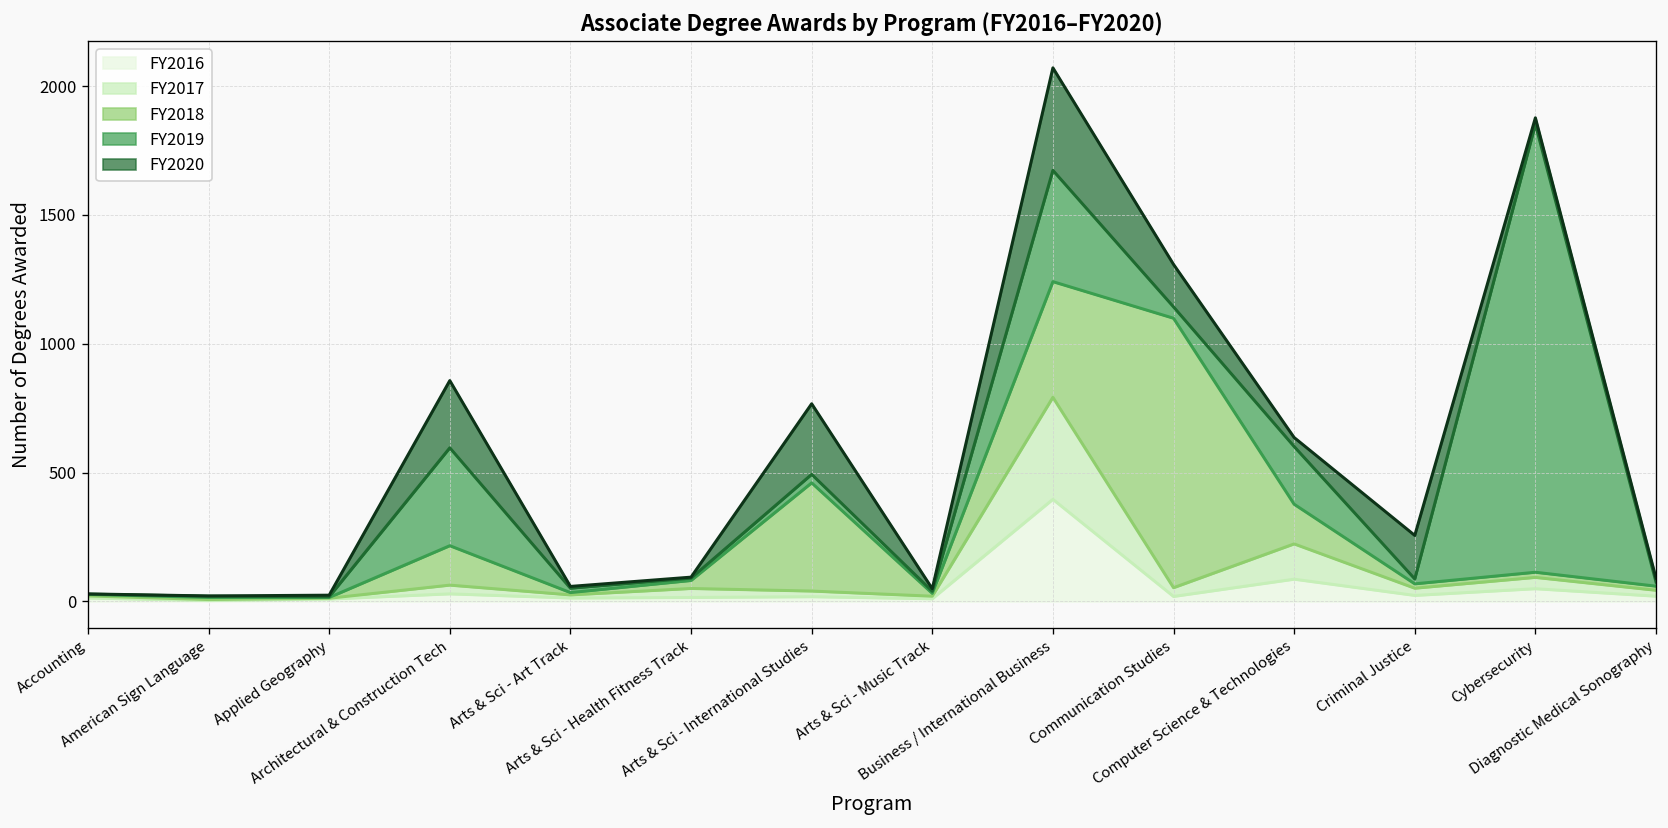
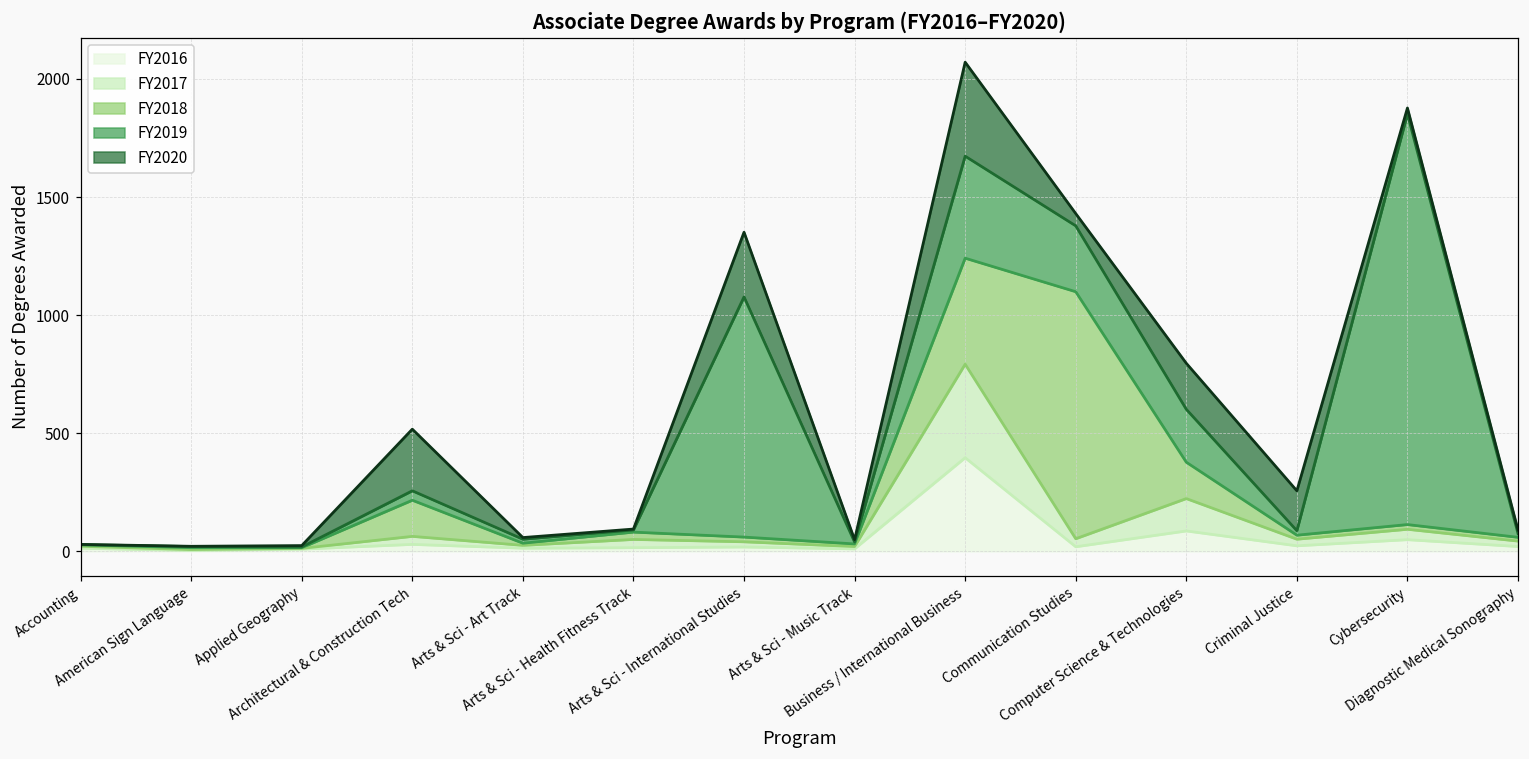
FY2019, Architectural & Construction Tech: 380 -> 40
FY2018, Arts & Sci - International Studies: 420 -> 20
FY2019, Arts & Sci - International Studies: 30 -> 1020
FY2019, Communication Studies: 40 -> 280
FY2020, Communication Studies: 170 -> 50
FY2020, Computer Science & Technologies: 40 -> 200
